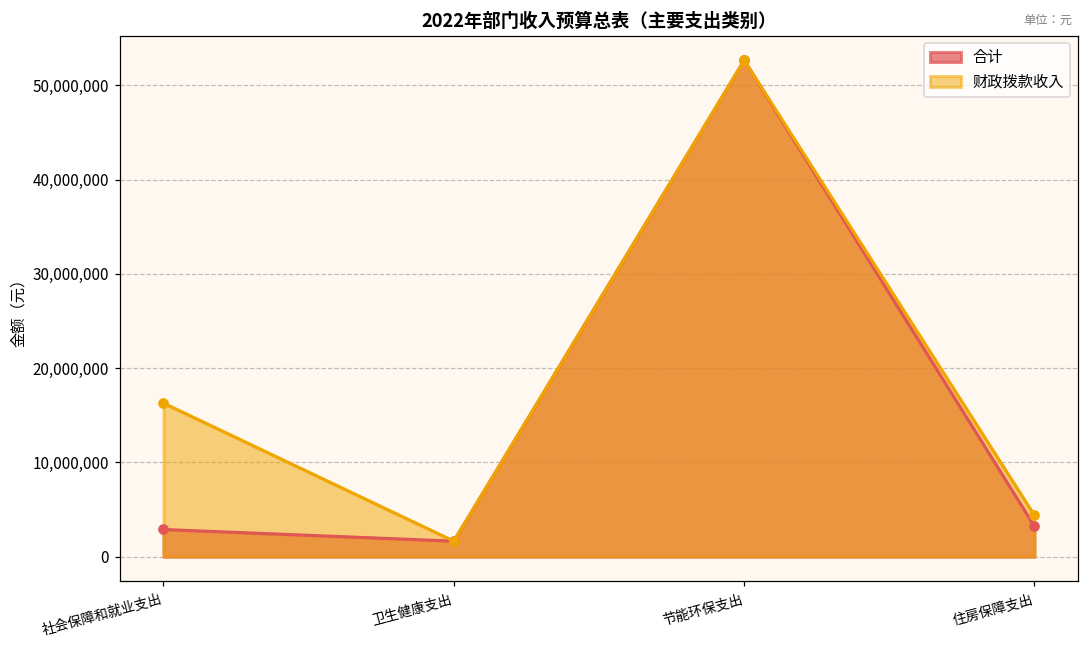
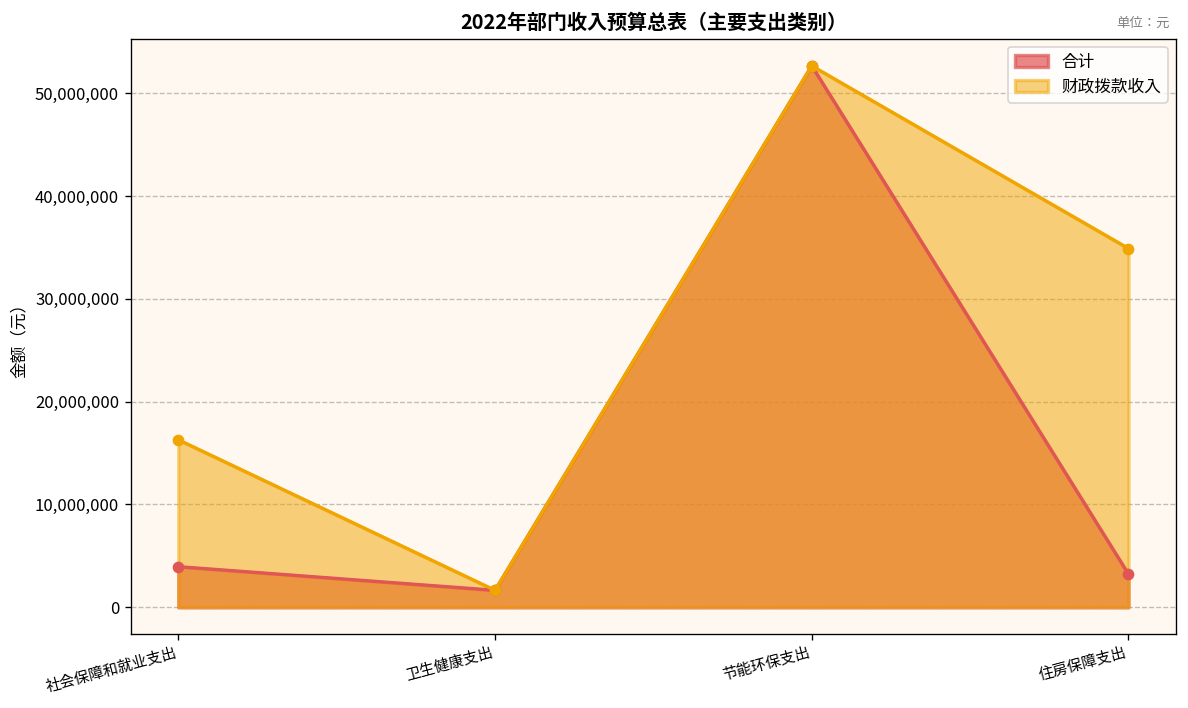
合计, 社会保障和就业支出: 3,000,000 -> 4,000,000
财政拨款收入, 住房保障支出: 4,000,000 -> 35,000,000
